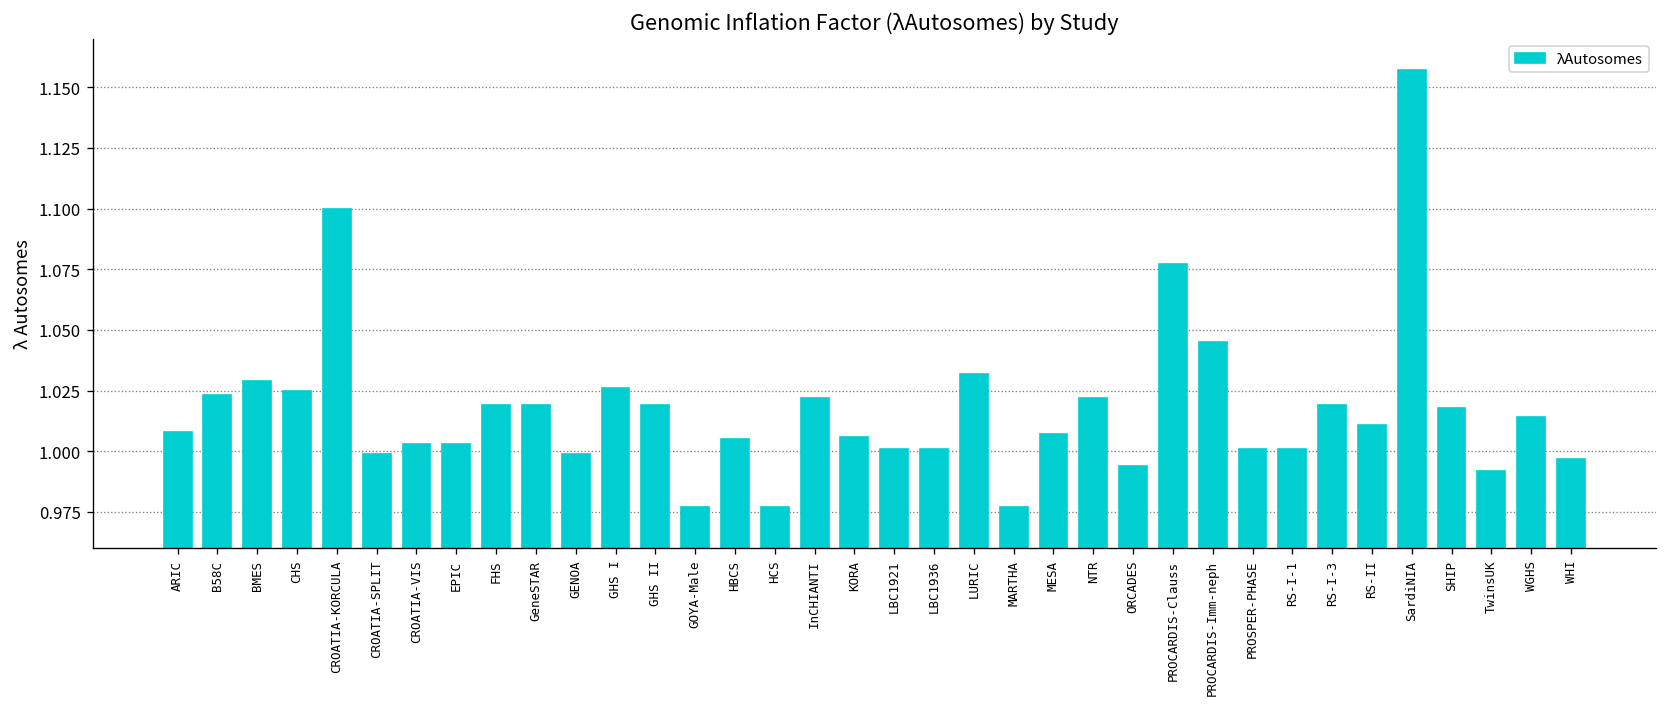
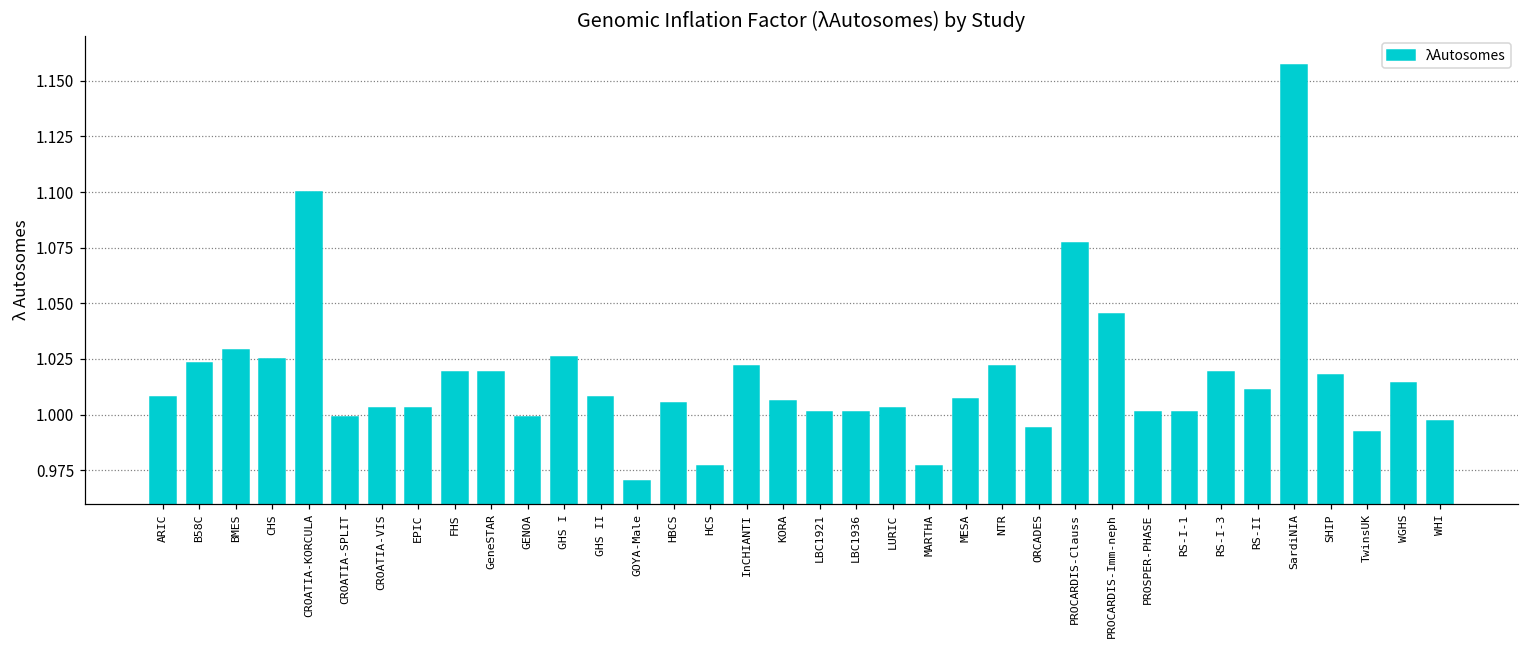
GHS II: 1.019 -> 1.008
GOYA-Male: 0.977 -> 0.970
LURIC: 1.032 -> 1.003
